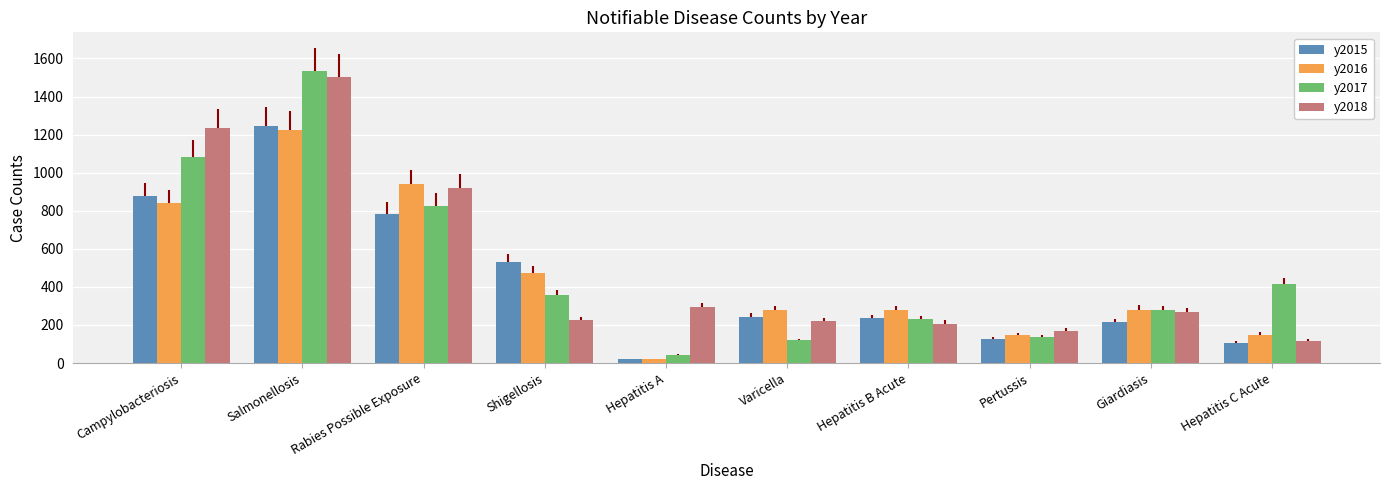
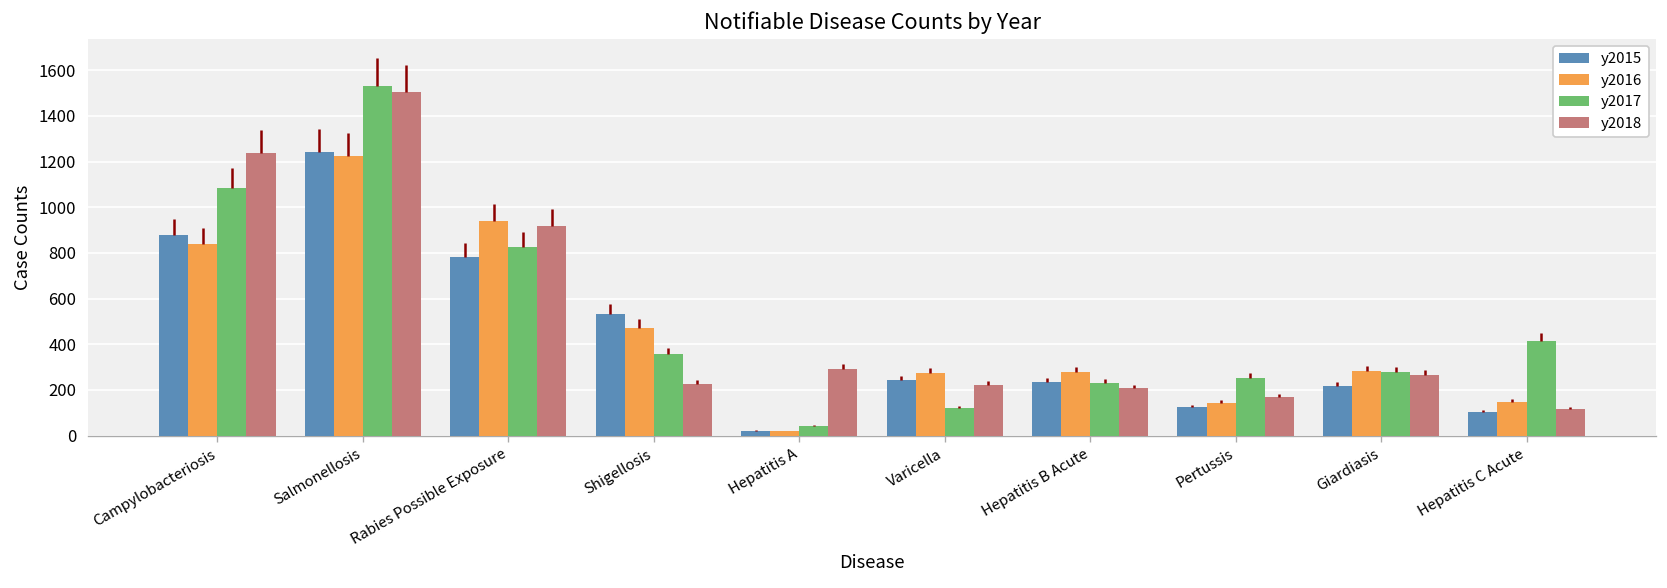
y2017, Pertussis: 140 -> 250
